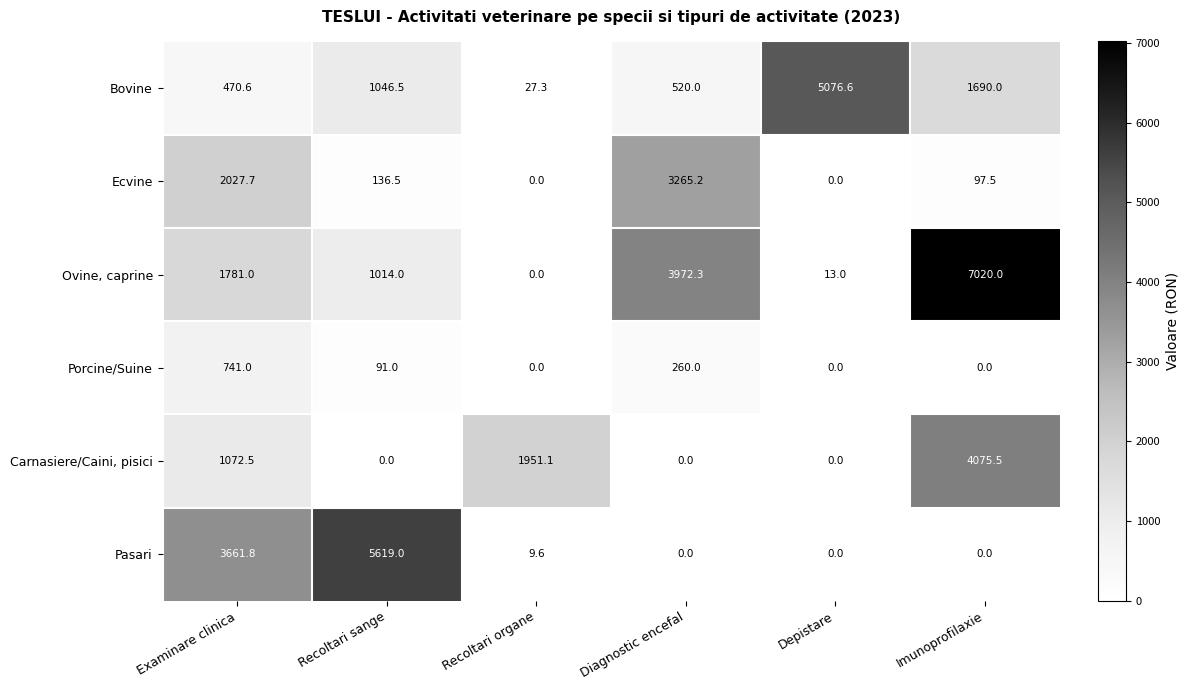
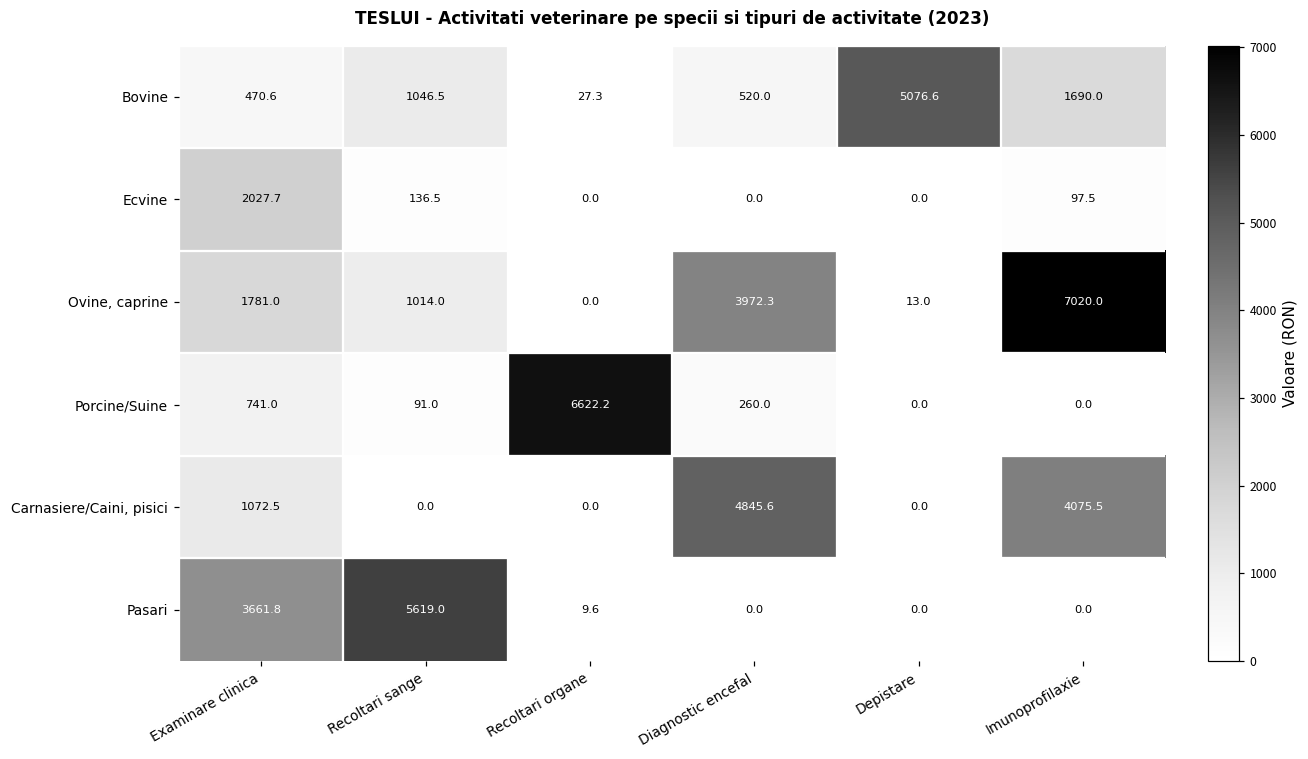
Ecvine, Diagnostic encefal: 3265.2 -> 0.0
Porcine/Suine, Recoltari organe: 0.0 -> 6622.2
Carnasiere/Caini, pisici, Recoltari organe: 1951.1 -> 0.0
Carnasiere/Caini, pisici, Diagnostic encefal: 0.0 -> 4845.6
